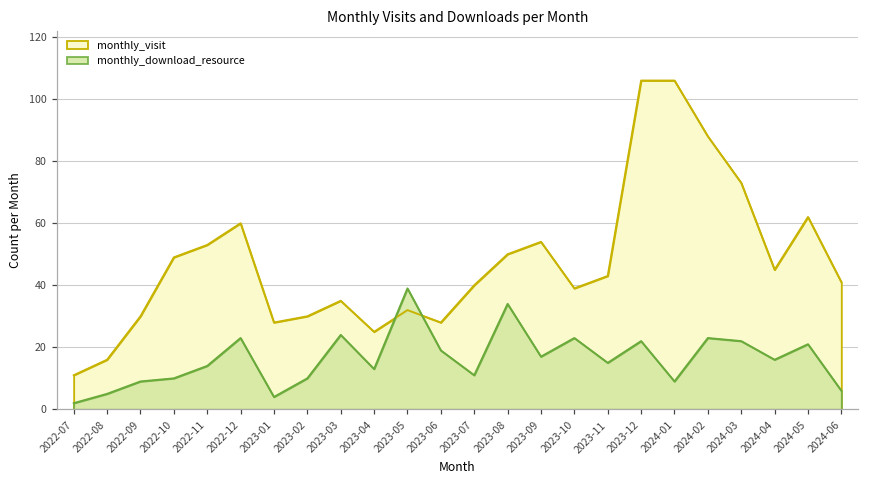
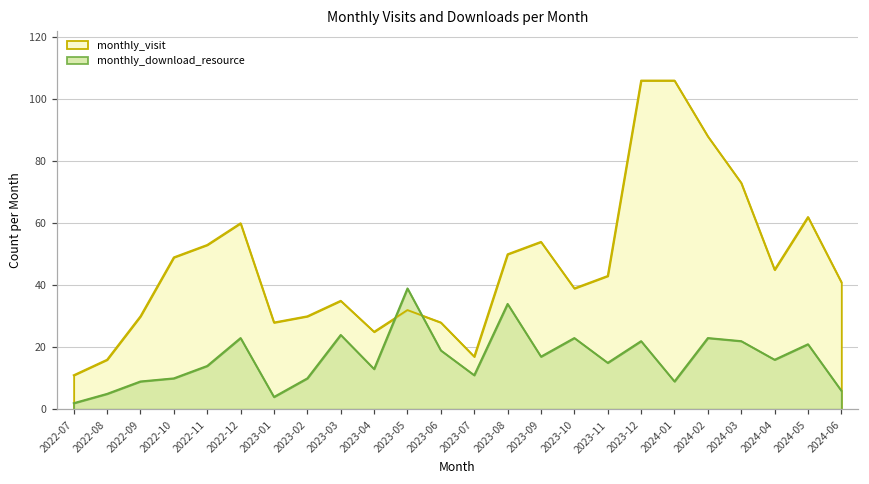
monthly_visit, 2023-07: 40 -> 17
